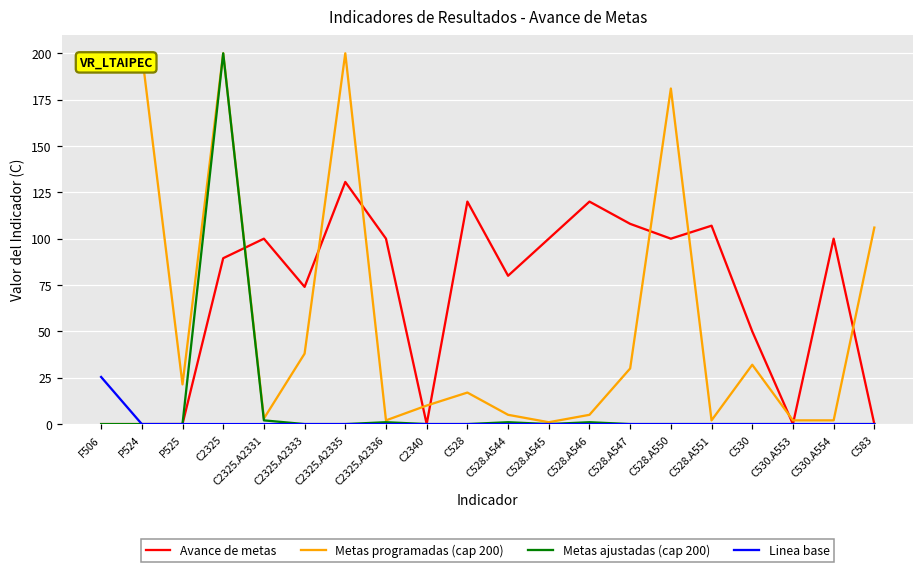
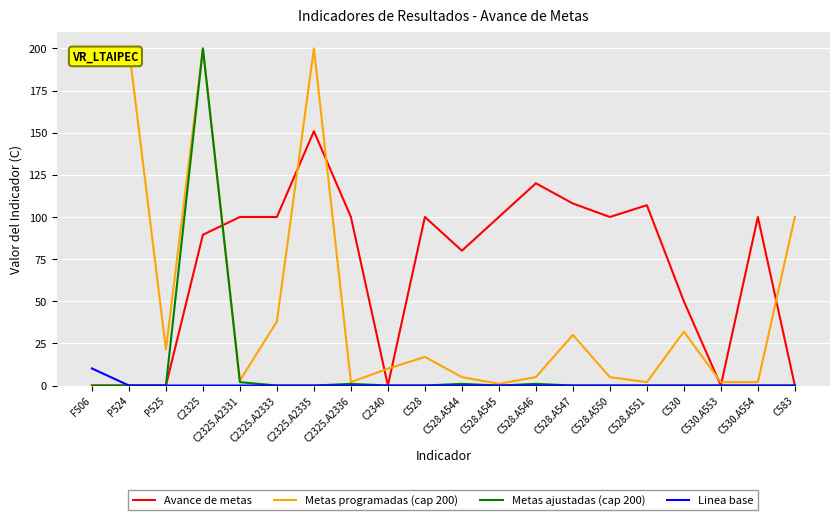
Linea base, F506: 25 -> 10
Avance de metas, C2325.A2333: 74 -> 100
Avance de metas, C2325.A2335: 131 -> 151
Avance de metas, C528: 120 -> 100
Metas programadas (cap 200), C528.A550: 181 -> 5
Metas programadas (cap 200), C583: 106 -> 100
